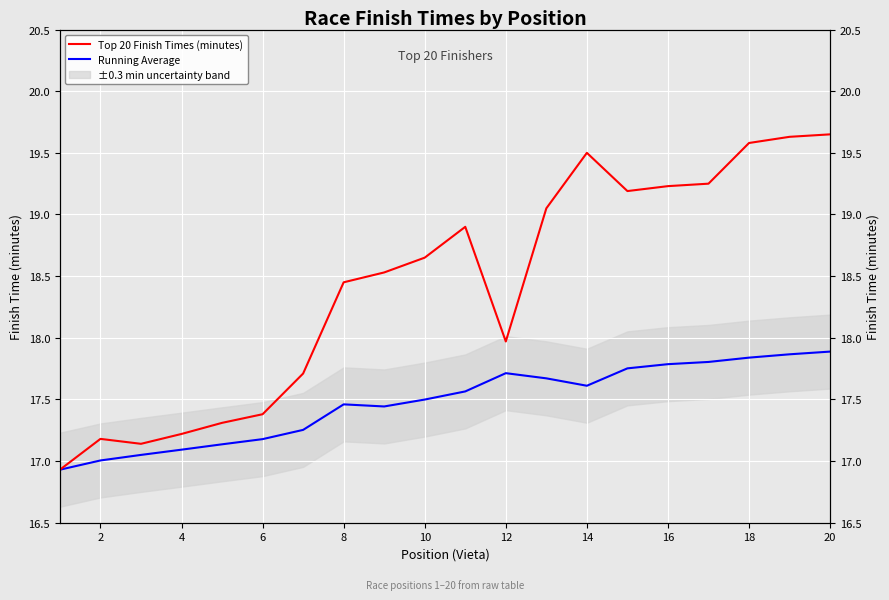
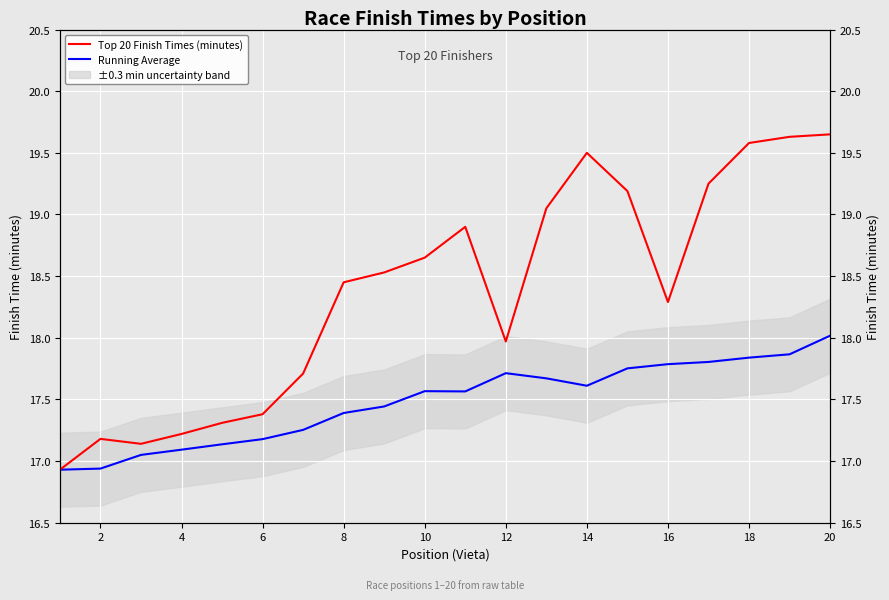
Running Average, 2: 17.01 -> 16.94
Running Average, 8: 17.46 -> 17.39
Running Average, 10: 17.50 -> 17.57
Top 20 Finish Times (minutes), 16: 19.23 -> 18.29
Running Average, 20: 17.89 -> 18.02
